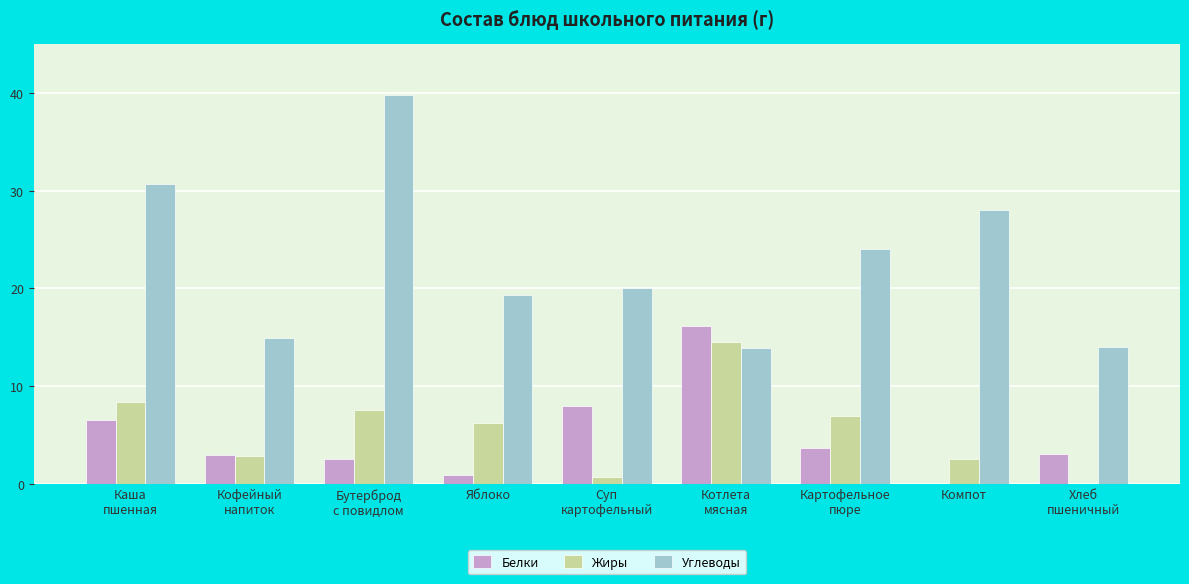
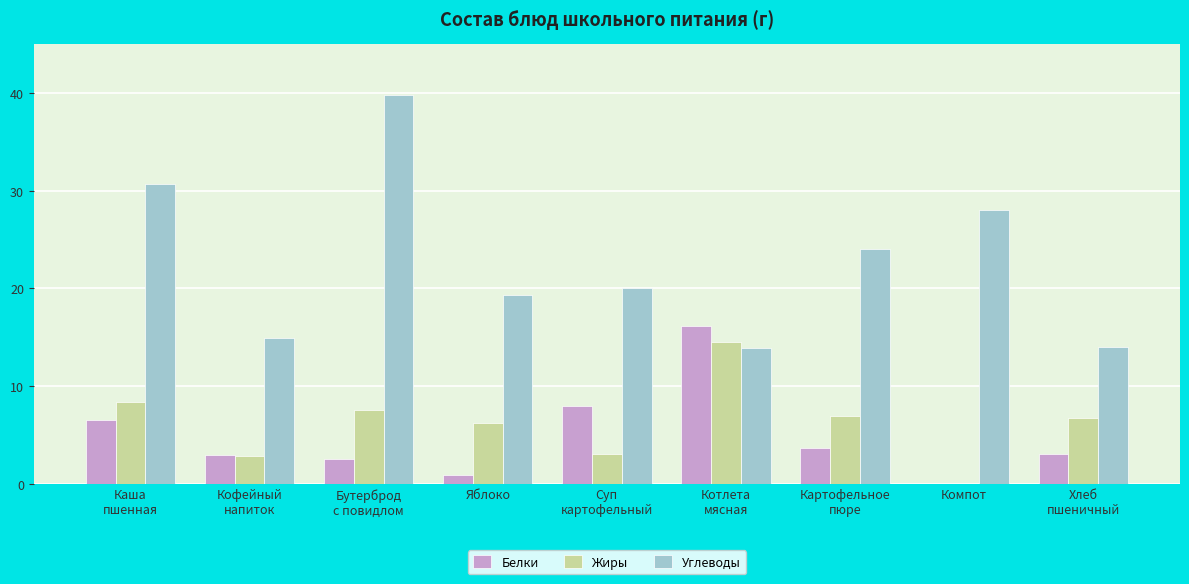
Жиры, Суп картофельный: 1 -> 3
Жиры, Компот: 3 -> 0
Жиры, Хлеб пшеничный: 0 -> 7
